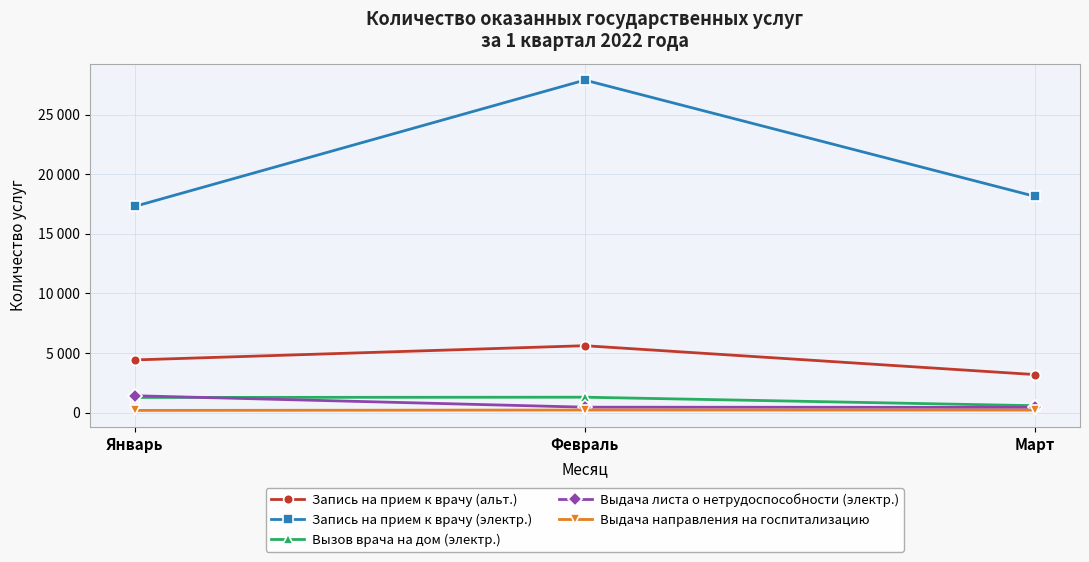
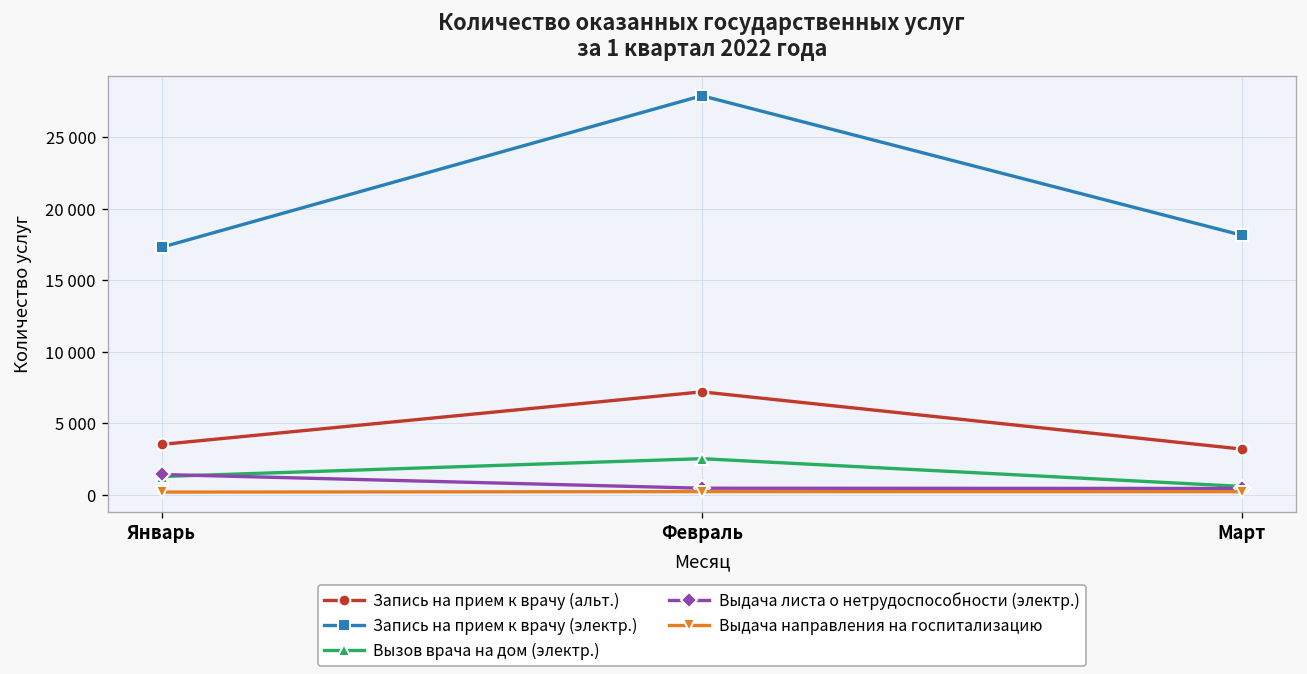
Запись на прием к врачу (альт.), Январь: 4400 -> 3500
Запись на прием к врачу (альт.), Февраль: 5600 -> 7200
Вызов врача на дом (электр.), Февраль: 1300 -> 2500
